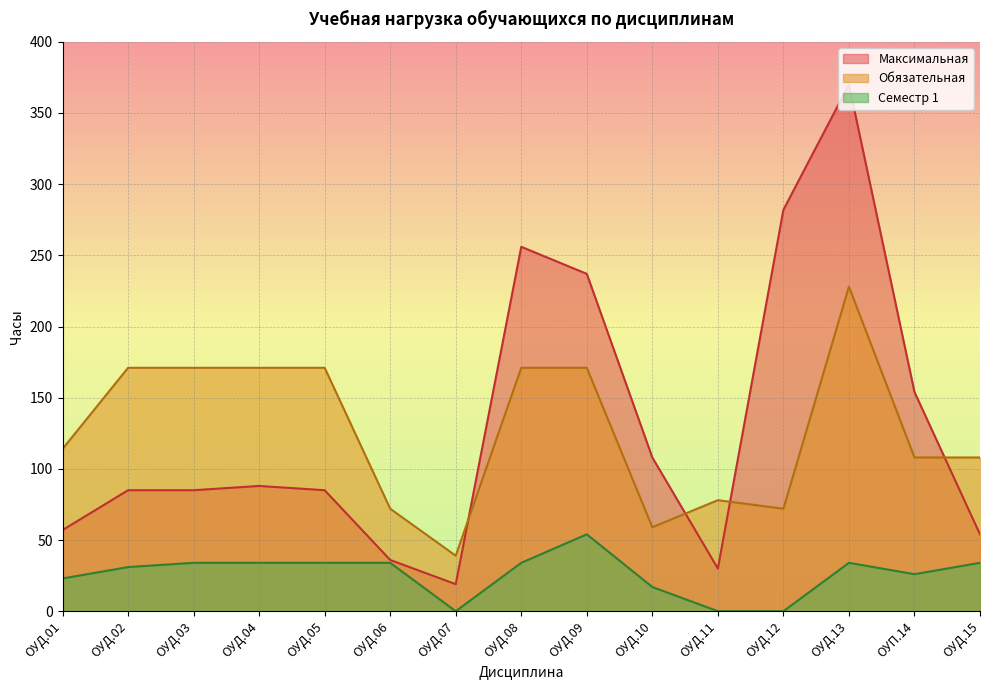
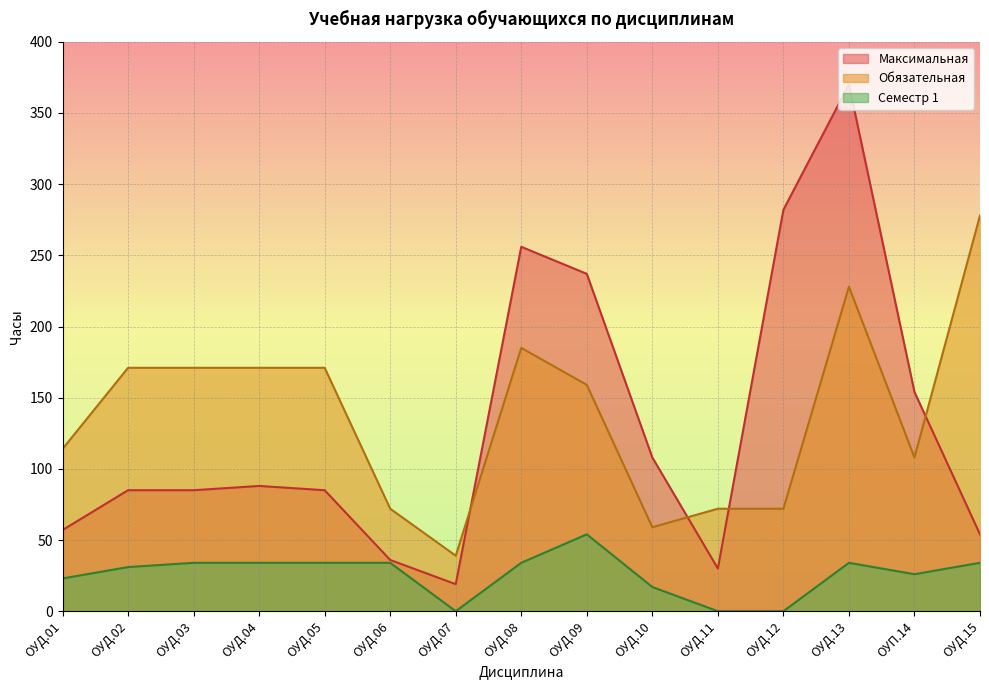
Обязательная, ОУД.08: 171 -> 185
Обязательная, ОУД.09: 171 -> 159
Обязательная, ОУД.11: 78 -> 72
Обязательная, ОУД.15: 108 -> 278
